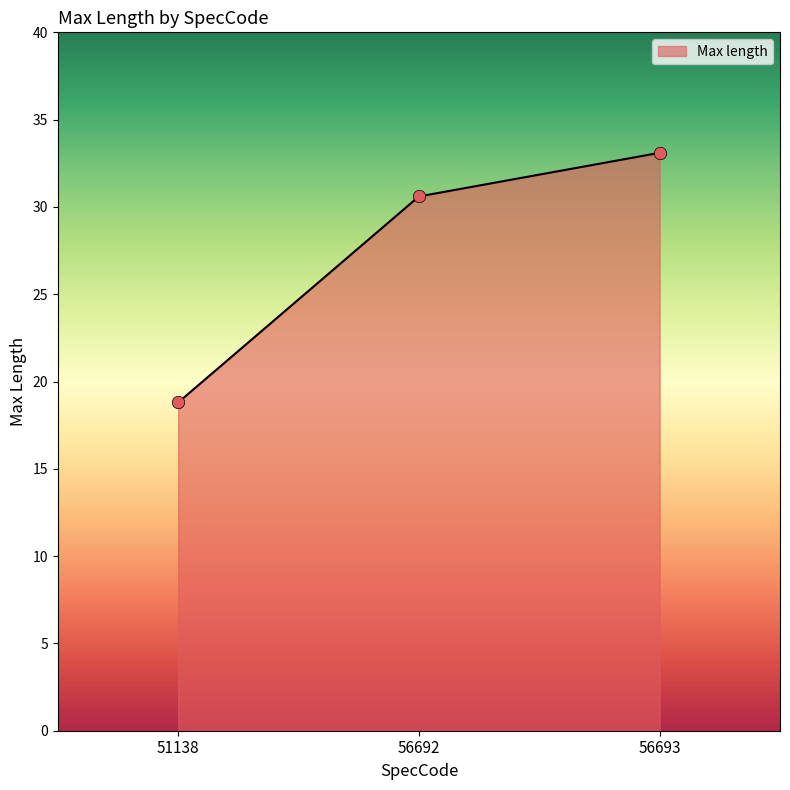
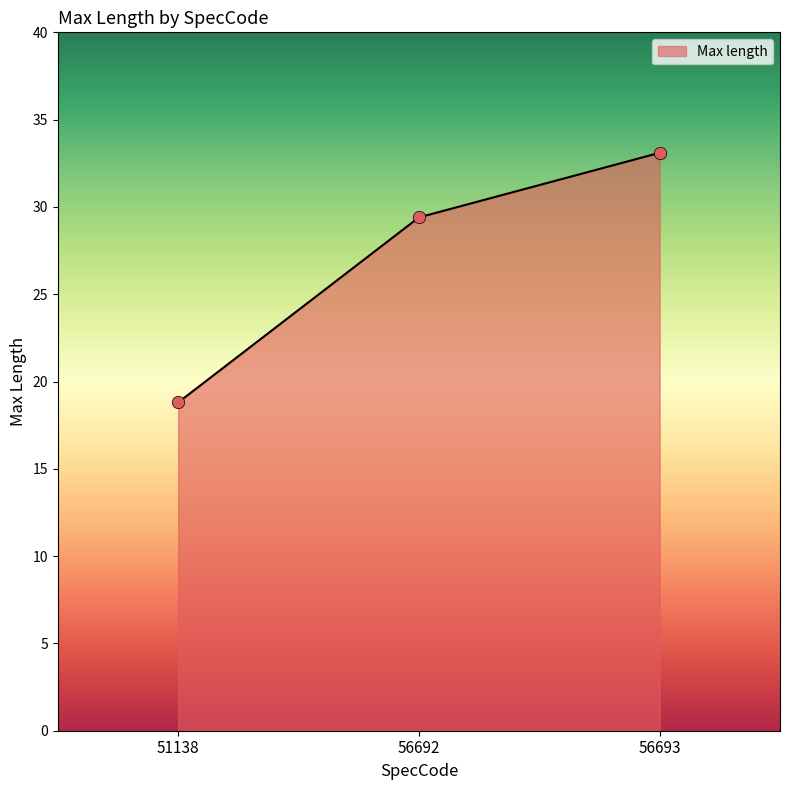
56692: 30.6 -> 29.4
